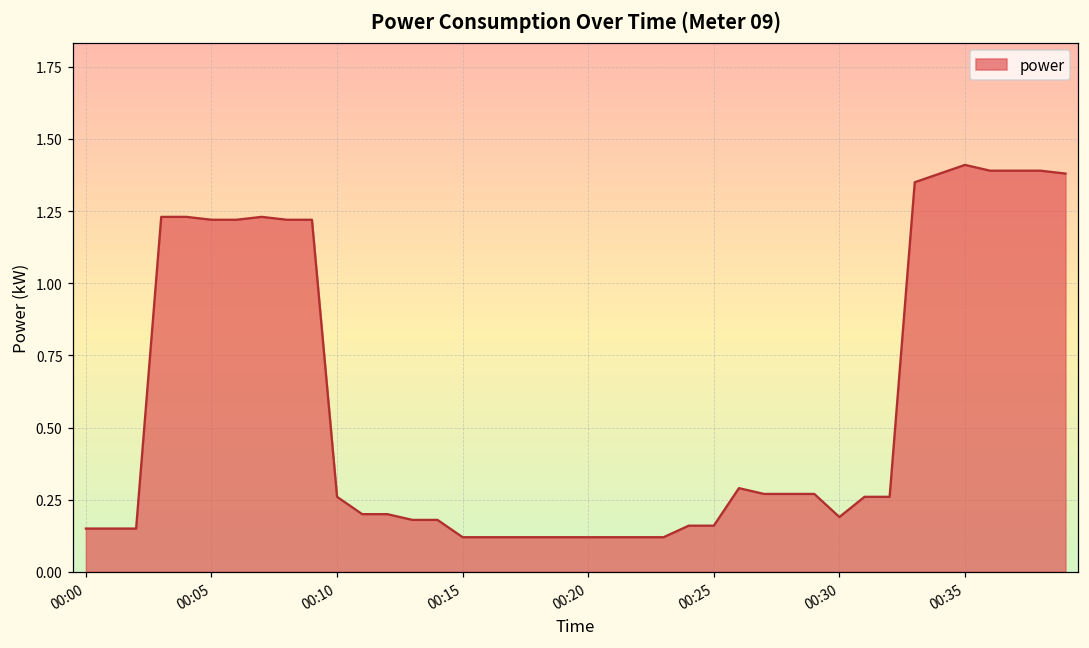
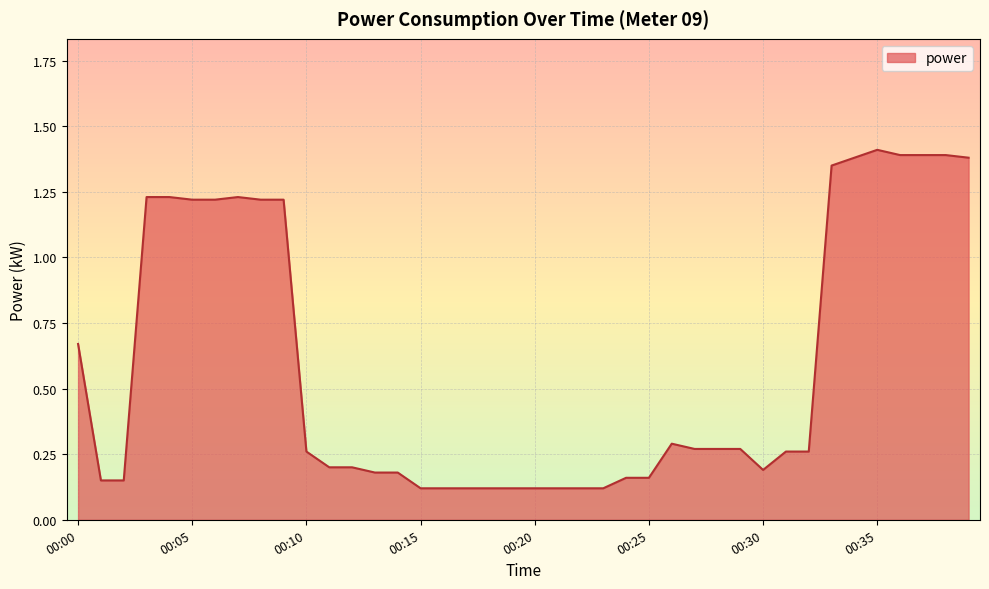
00:00: 0.15 -> 0.67
